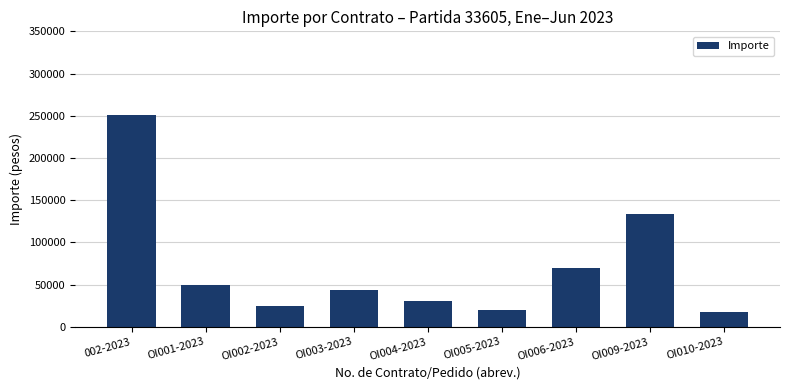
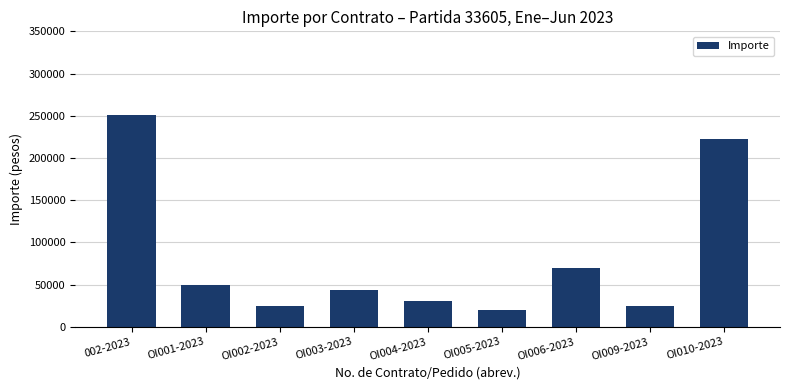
OI009-2023: 130000 -> 30000
OI010-2023: 20000 -> 220000
